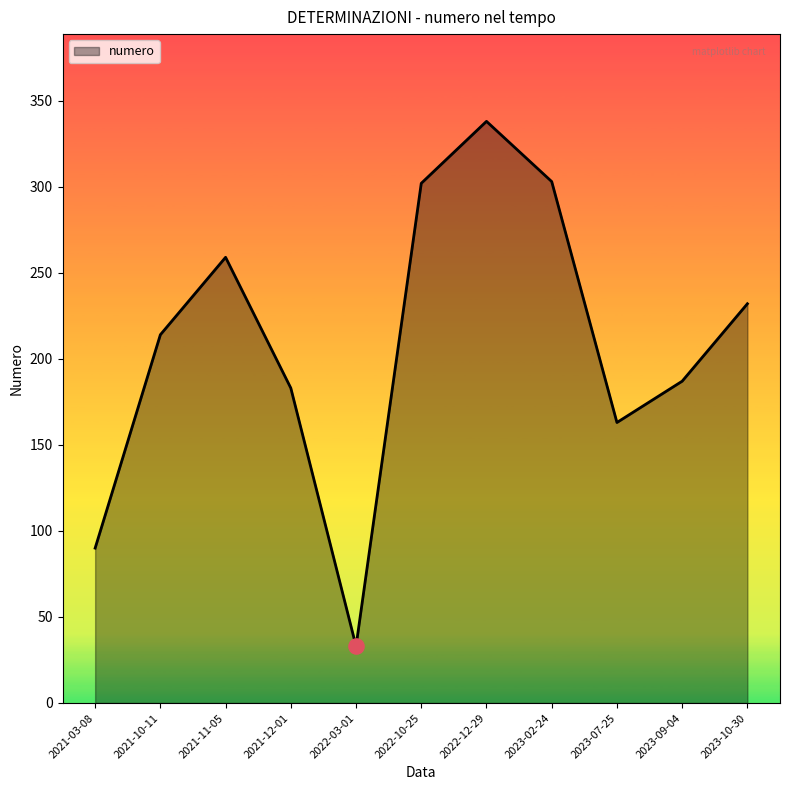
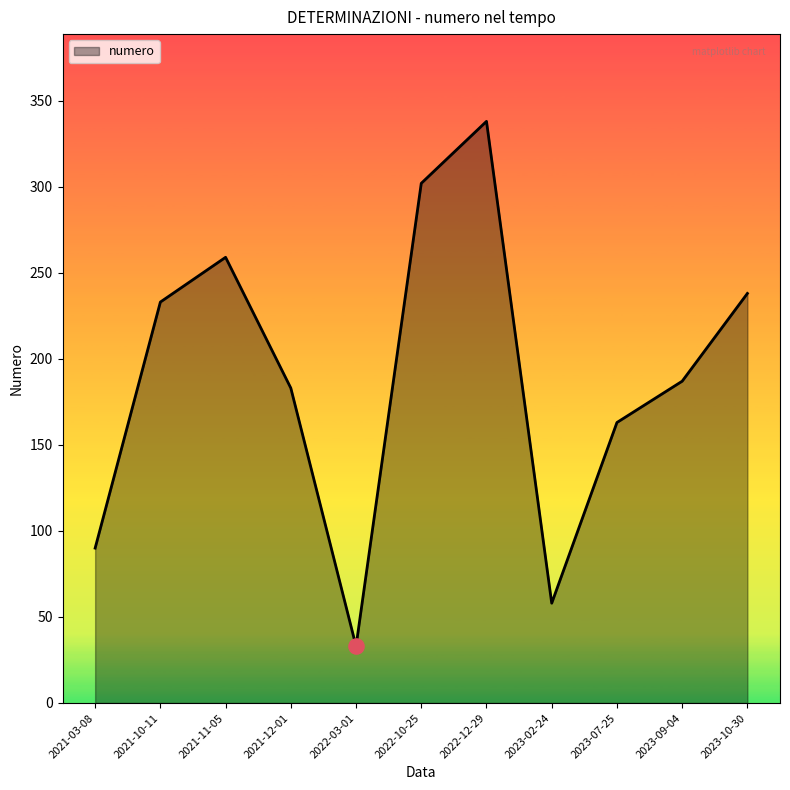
numero, 2021-10-11: 214 -> 233
numero, 2023-02-24: 303 -> 58
numero, 2023-10-30: 232 -> 238
